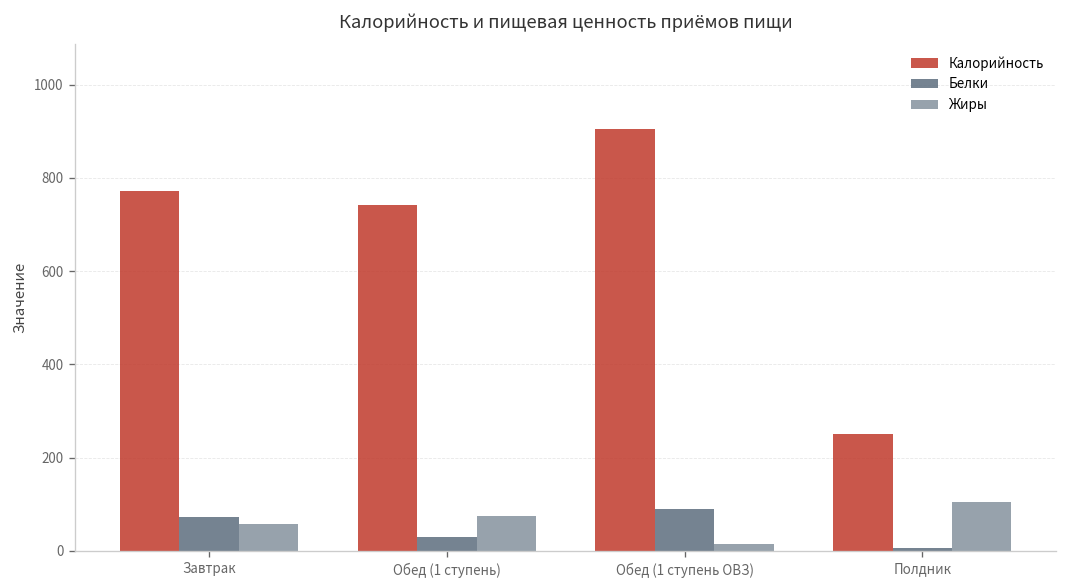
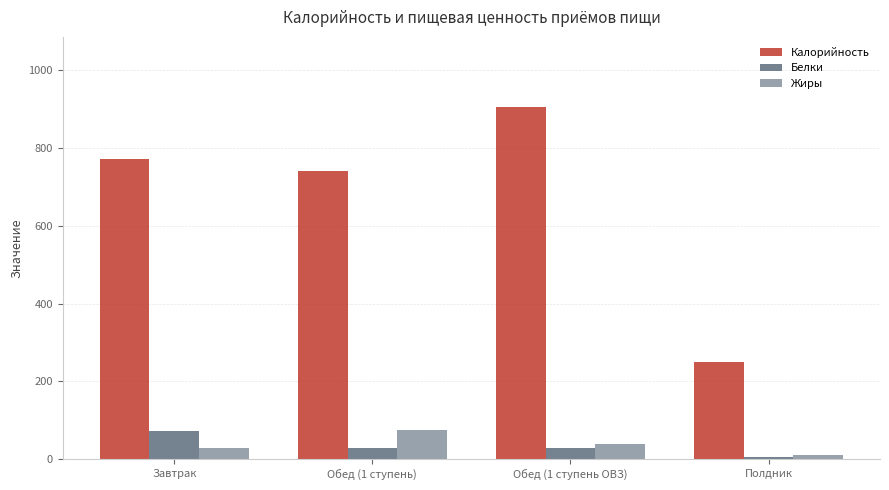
Жиры, Завтрак: 60 -> 30
Белки, Обед (1 ступень ОВЗ): 90 -> 30
Жиры, Обед (1 ступень ОВЗ): 10 -> 40
Жиры, Полдник: 100 -> 10
